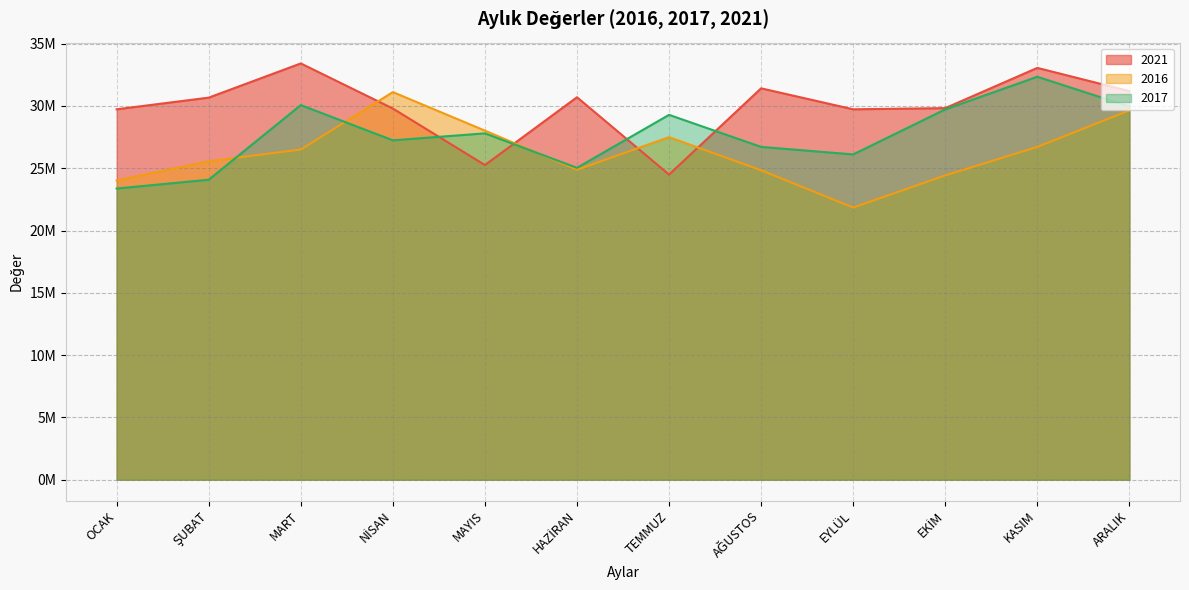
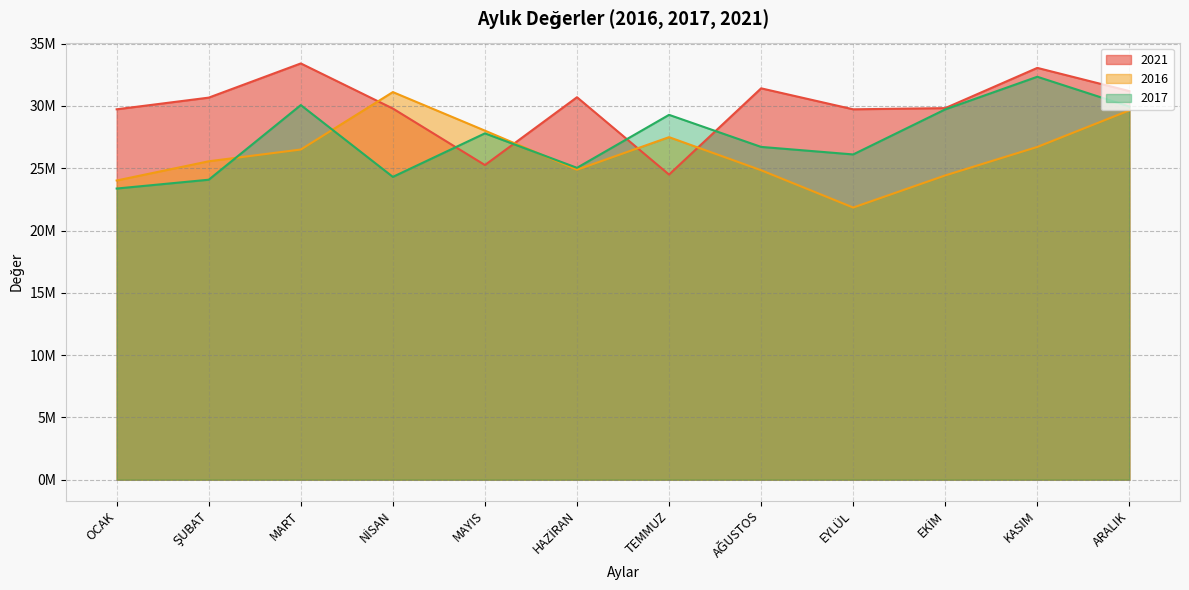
2017, NİSAN: 27200000 -> 24300000
